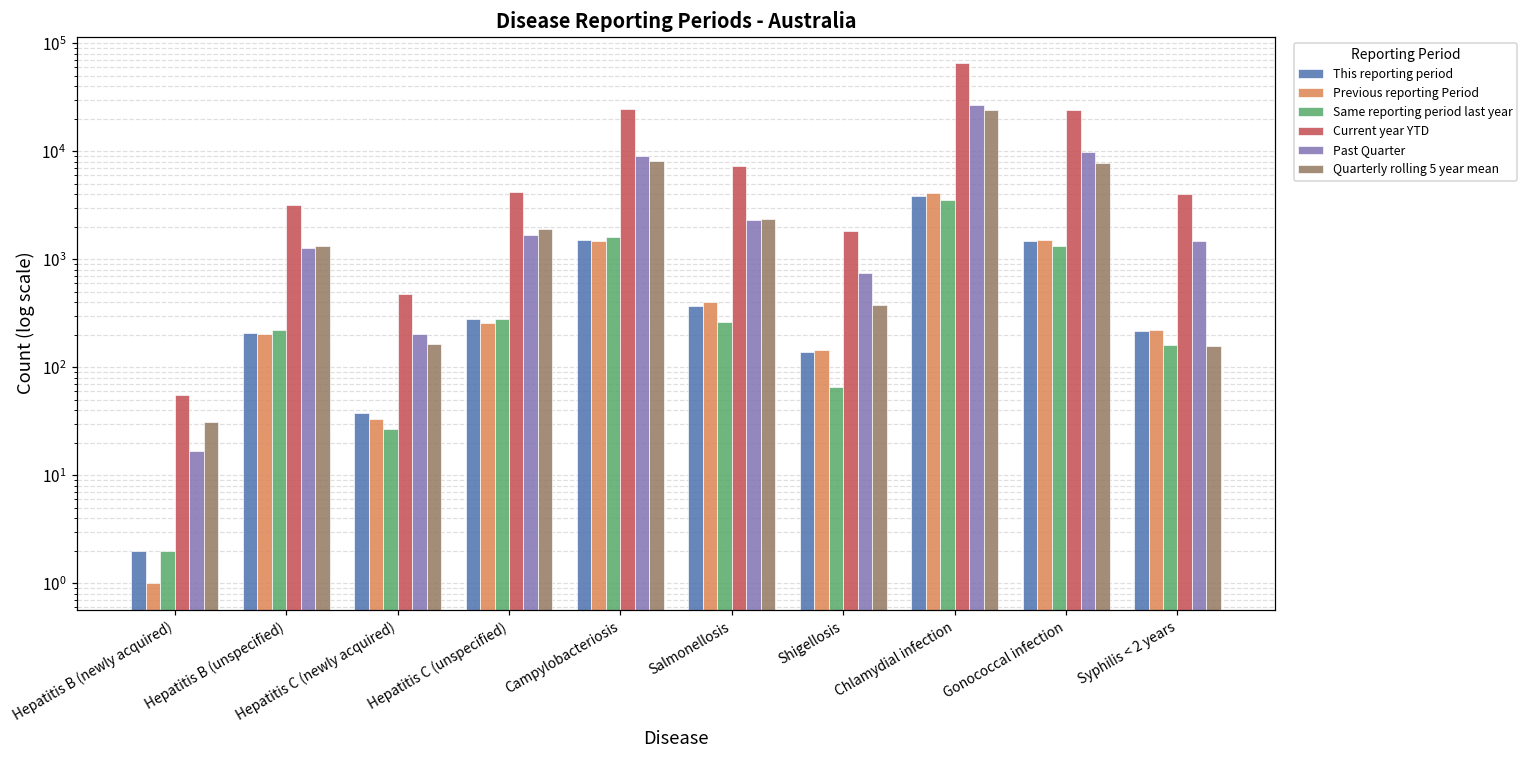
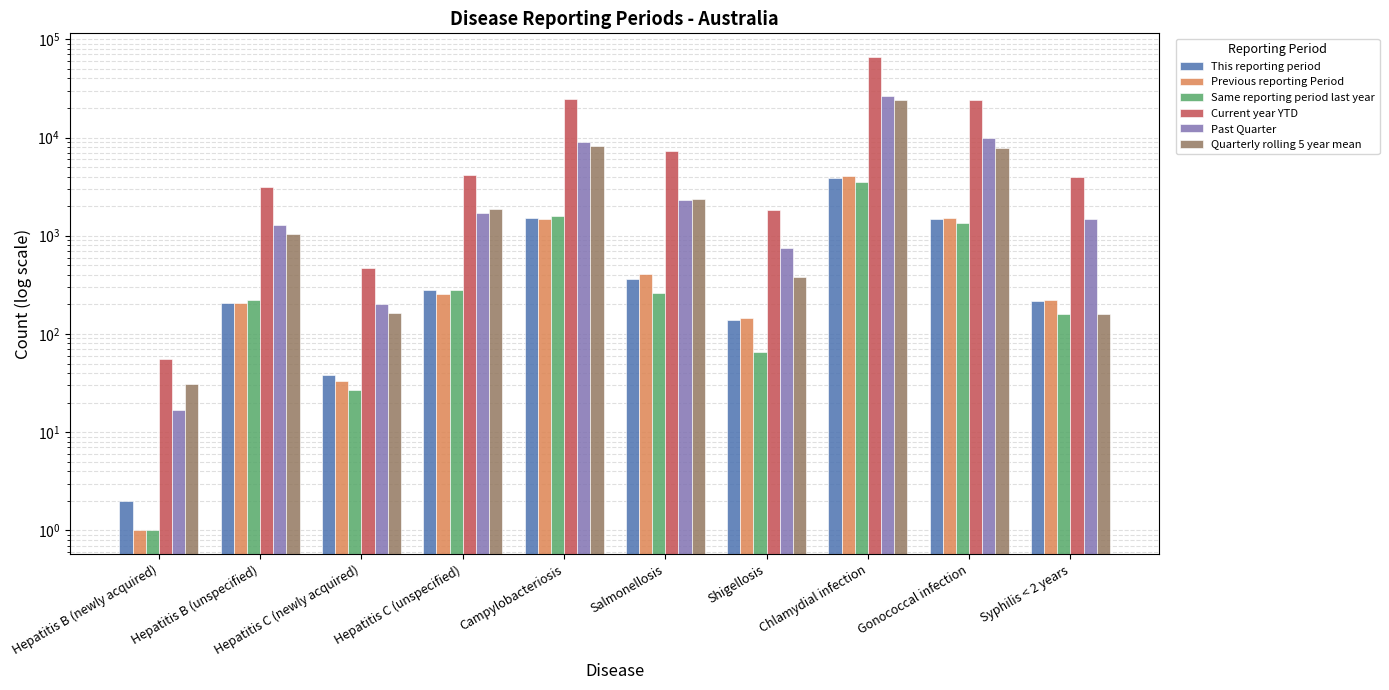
Same reporting period last year, Hepatitis B (newly acquired): 2 -> 1
Quarterly rolling 5 year mean, Hepatitis B (unspecified): 1300 -> 1000
